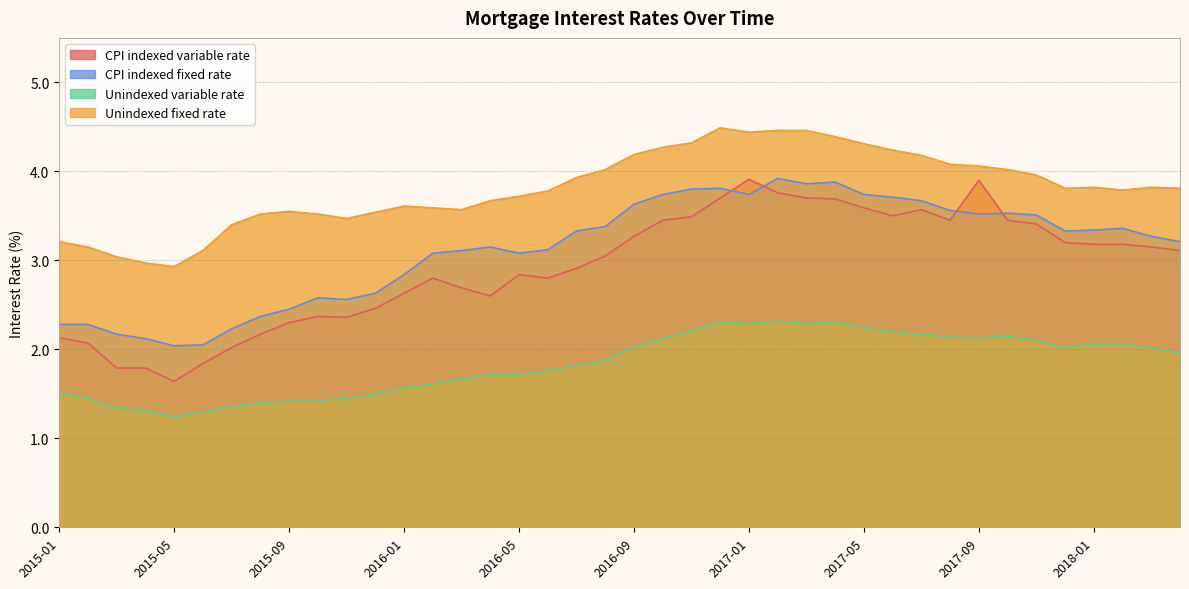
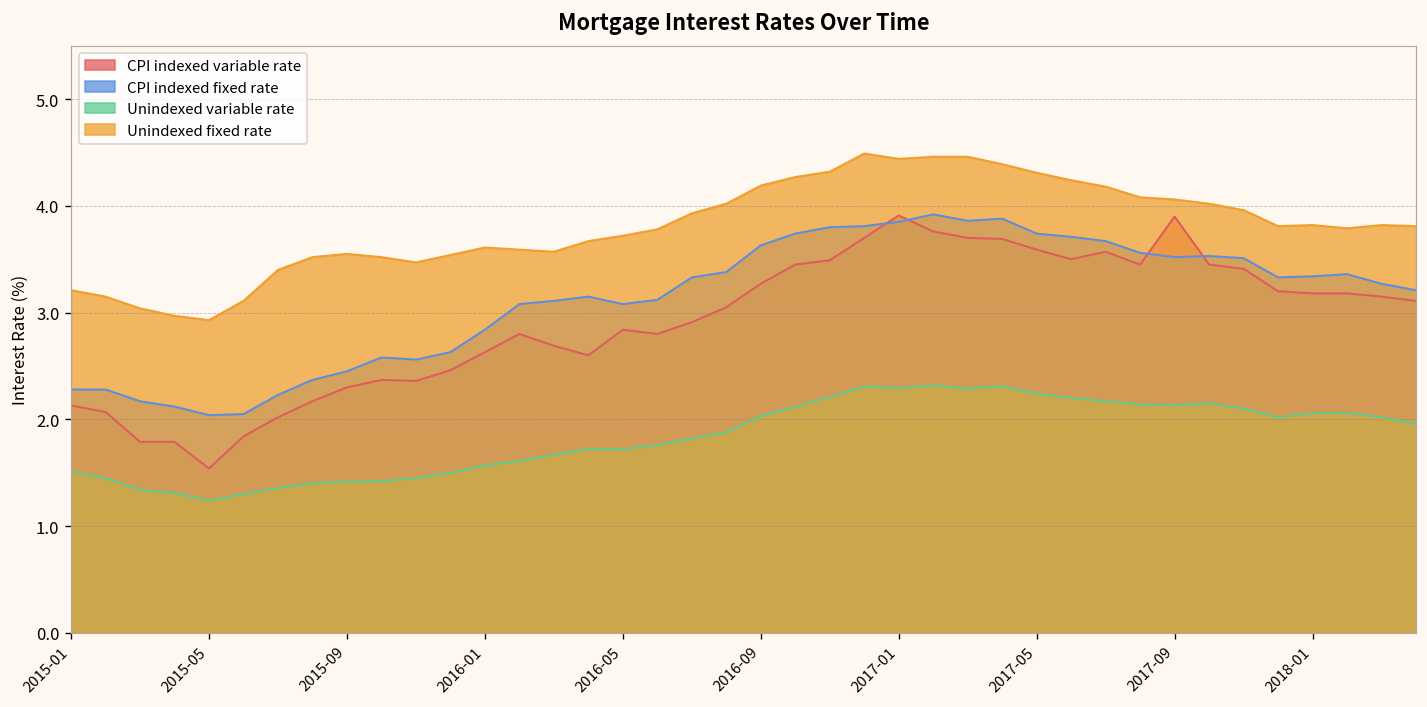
CPI indexed variable rate, 2015-05: 1.6 -> 1.5
CPI indexed fixed rate, 2017-01: 3.7 -> 3.9
